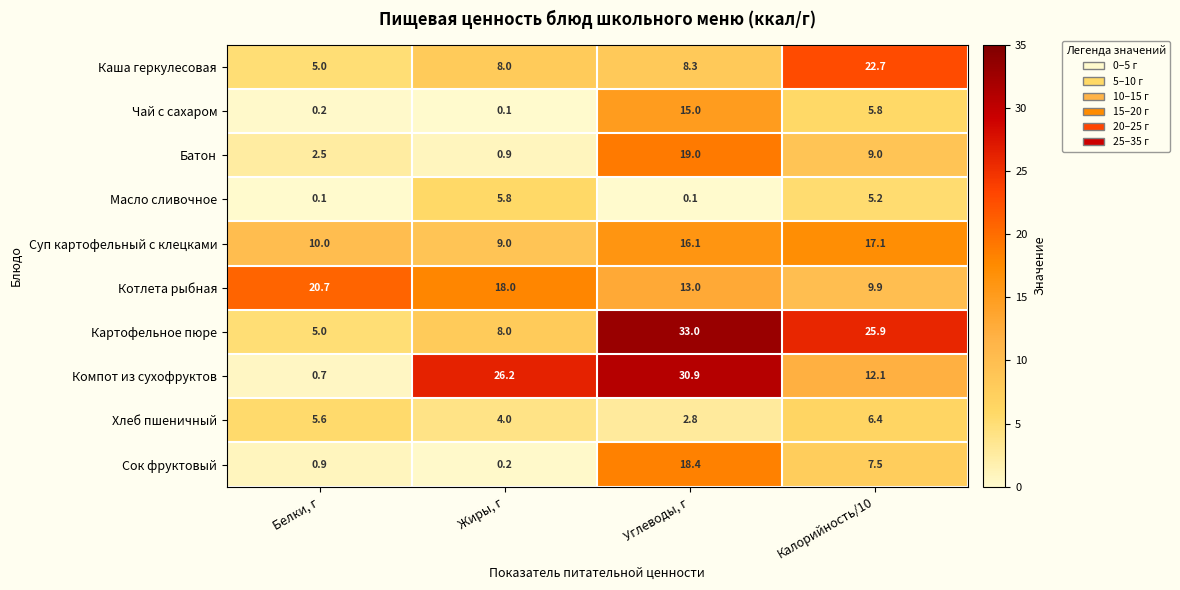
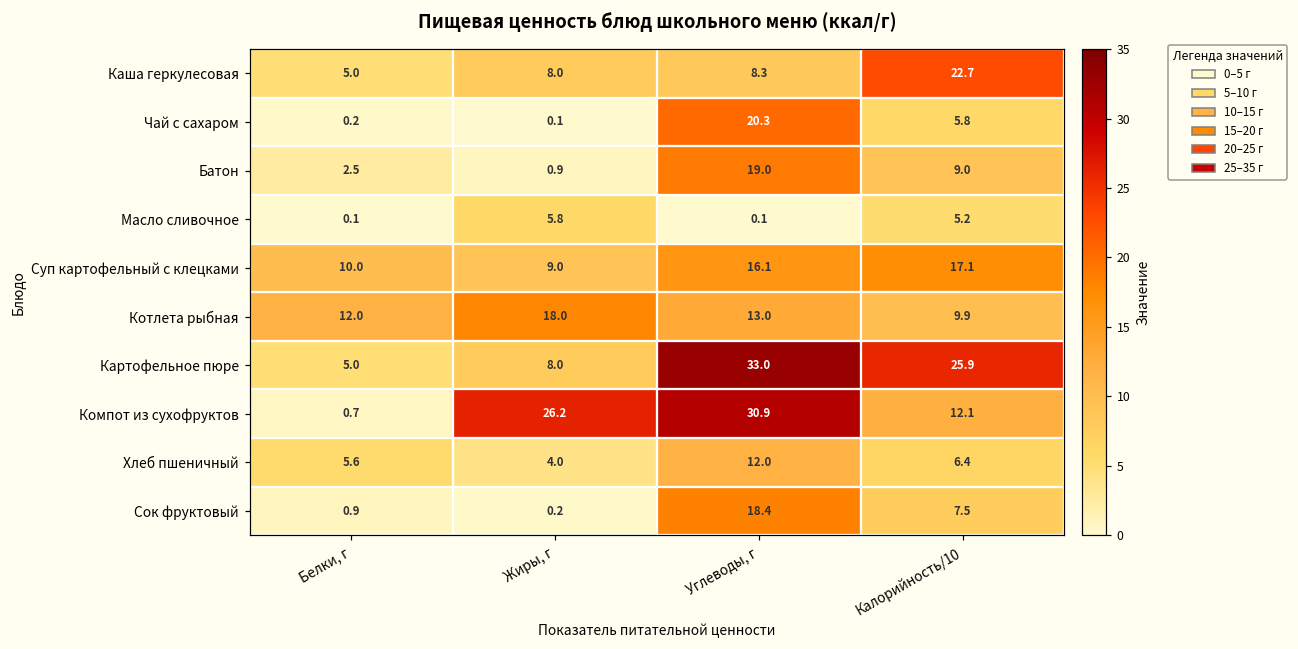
Чай с сахаром, Углеводы, г: 15.0 -> 20.3
Котлета рыбная, Белки, г: 20.7 -> 12.0
Хлеб пшеничный, Углеводы, г: 2.8 -> 12.0
